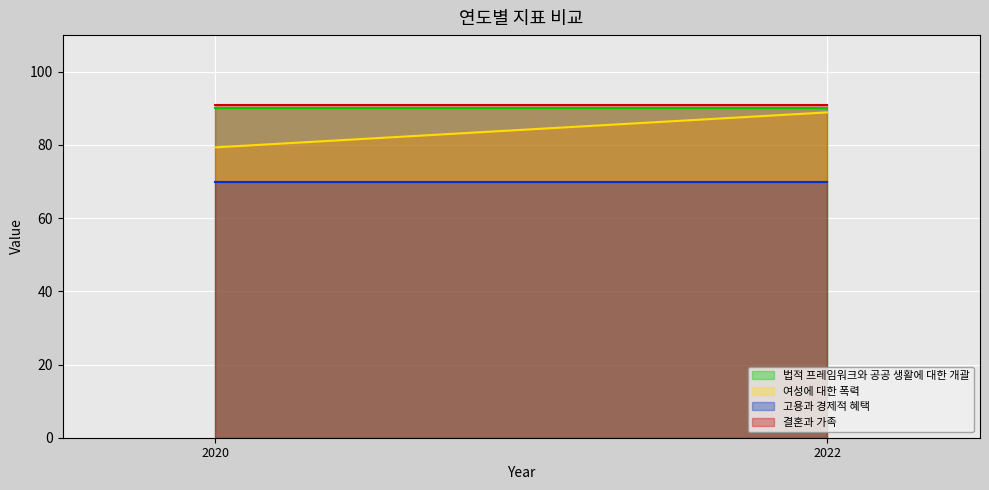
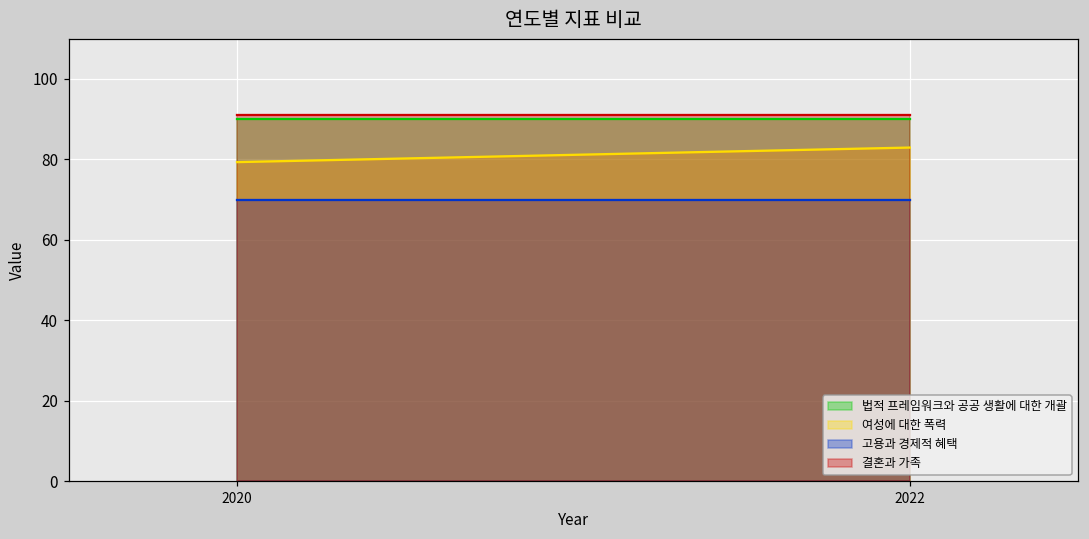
여성에 대한 폭력, 2022: 89 -> 83
